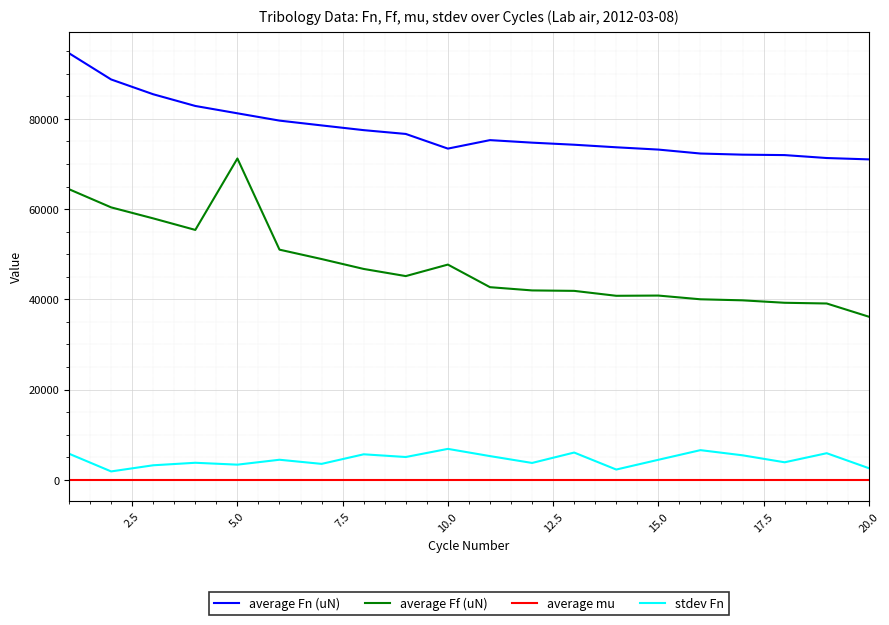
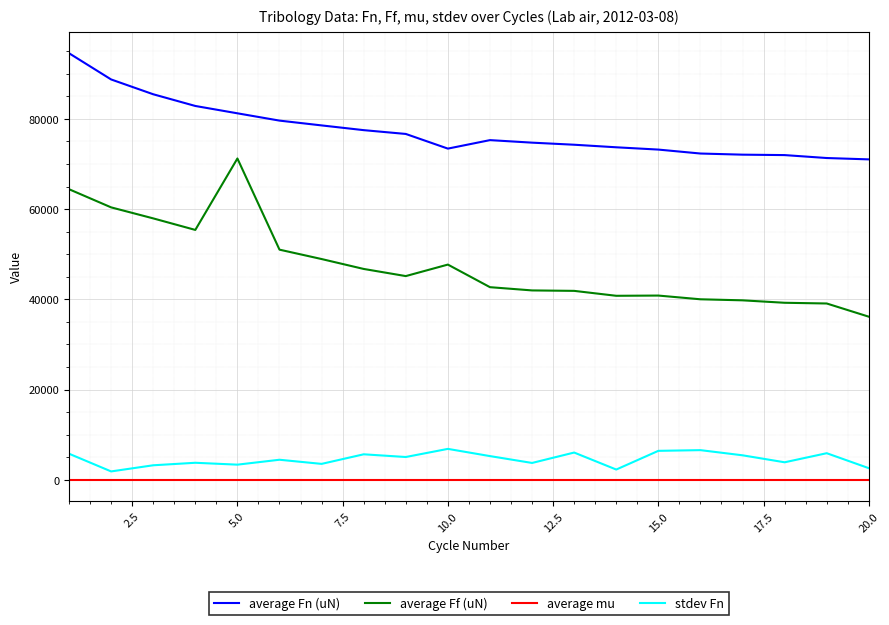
stdev Fn, 15.0: 4000 -> 6000
